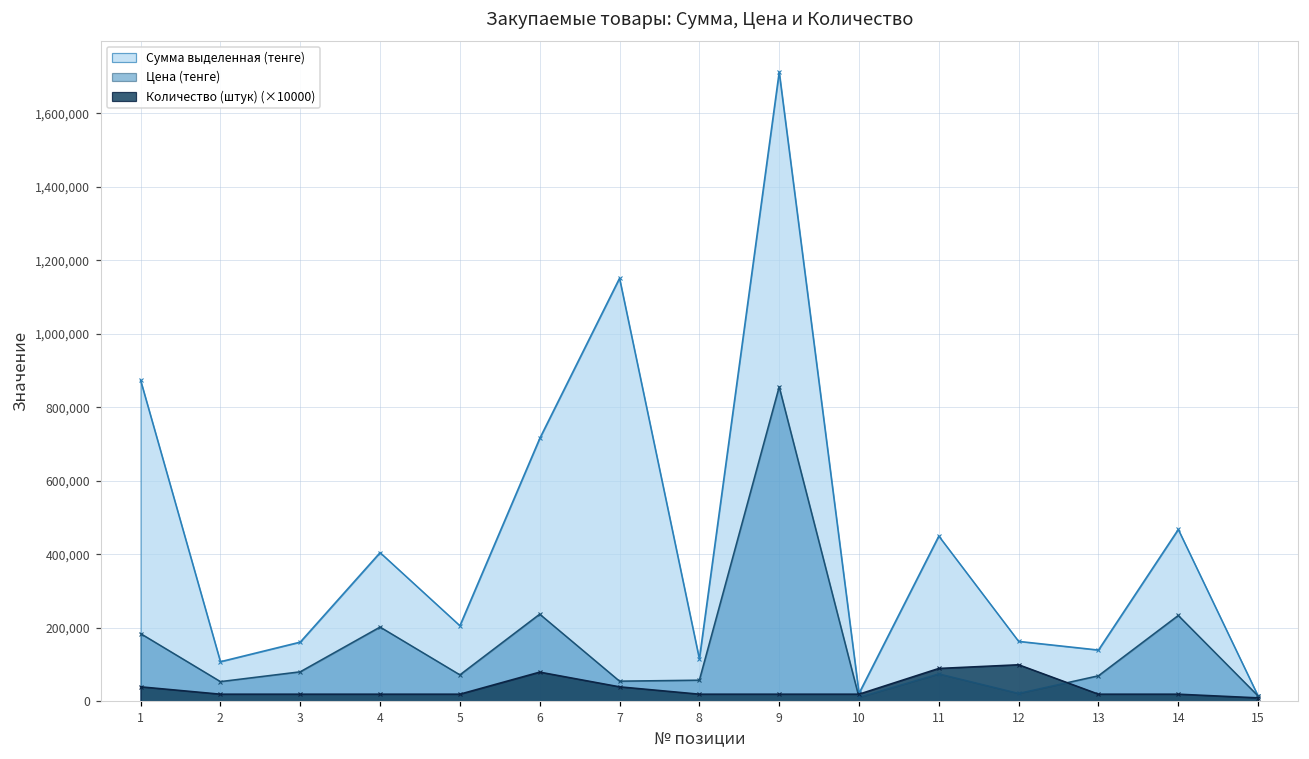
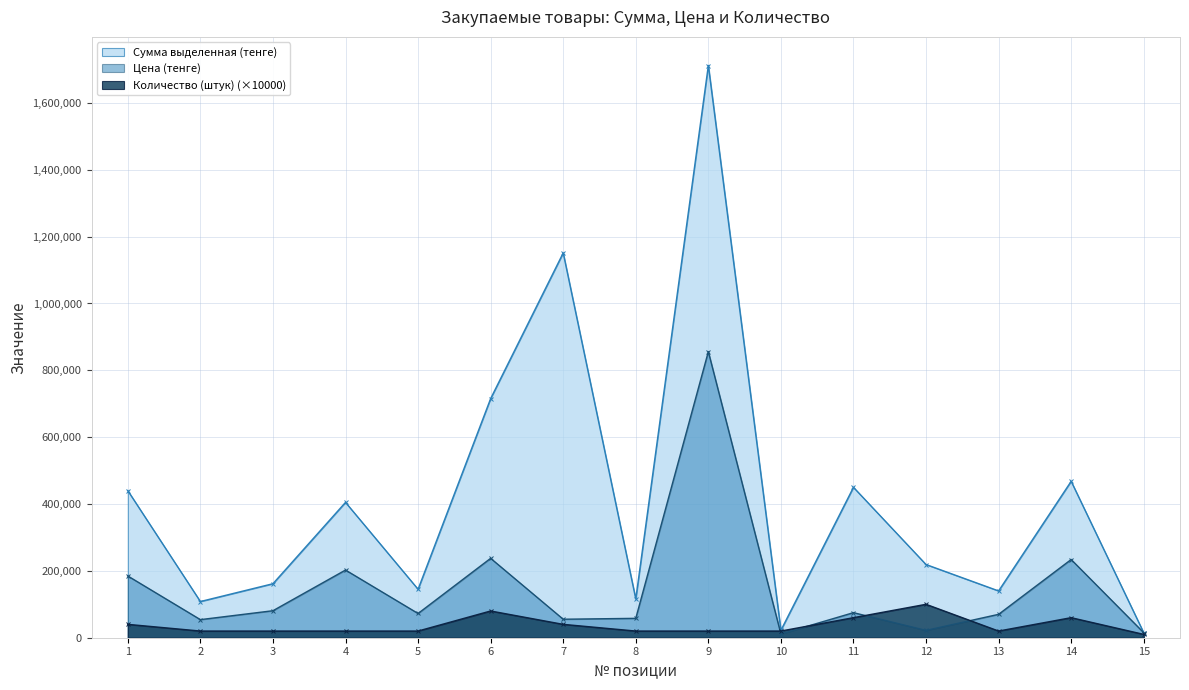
Сумма выделенная (тенге), 1: 870,000 -> 440,000
Сумма выделенная (тенге), 5: 210,000 -> 150,000
Количество (штук) (×10000), 11: 90,000 -> 60,000
Сумма выделенная (тенге), 12: 160,000 -> 220,000
Количество (штук) (×10000), 14: 20,000 -> 60,000
